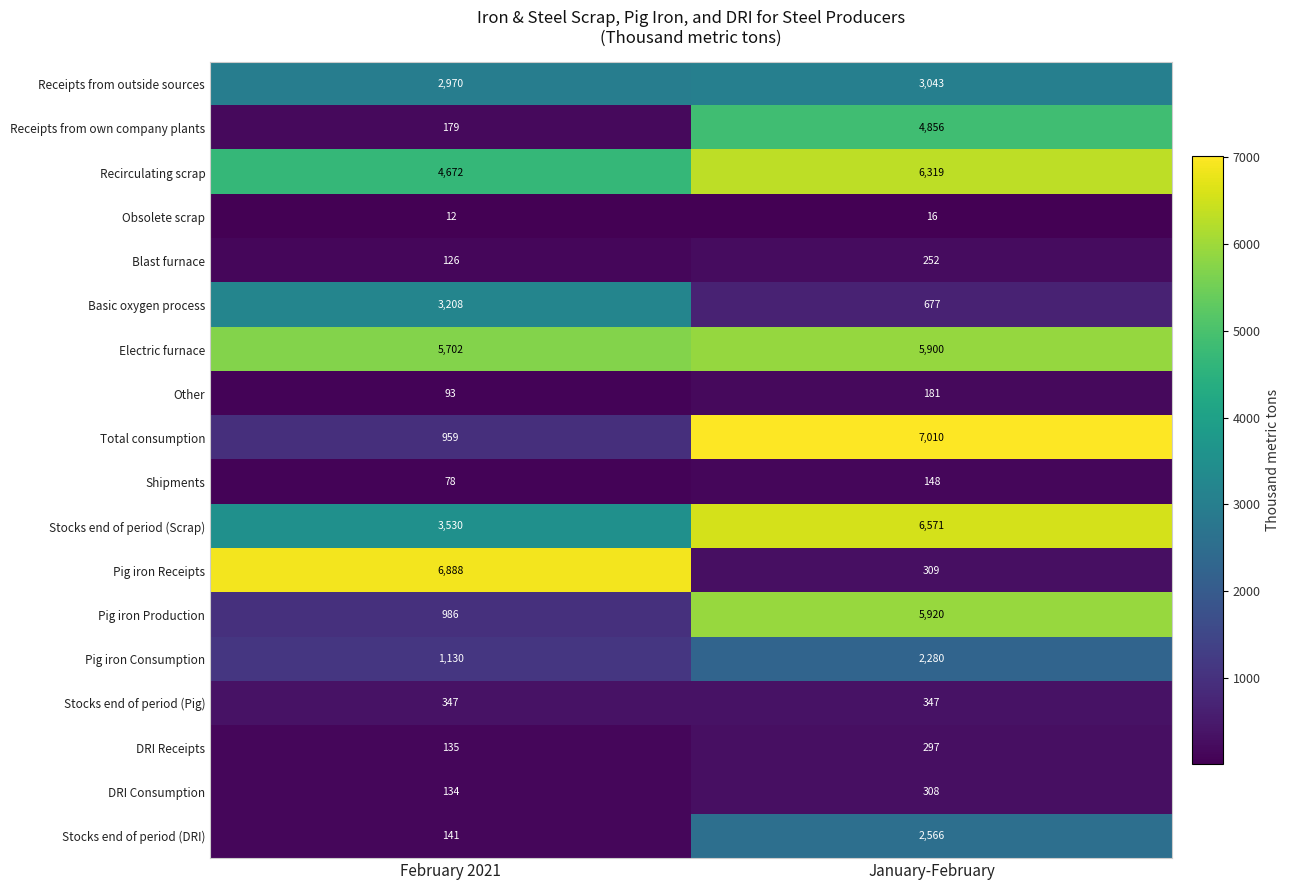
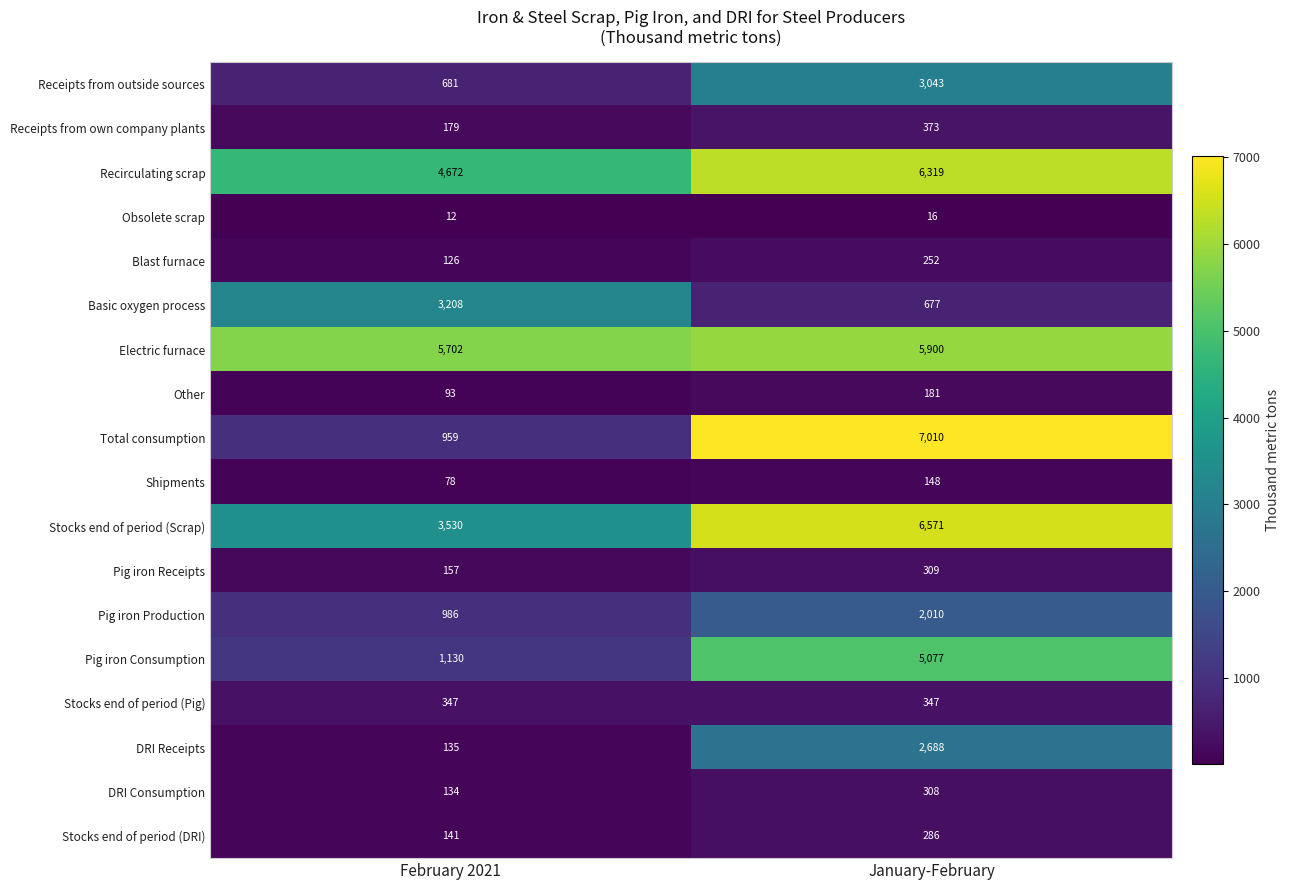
Receipts from outside sources, February 2021: 2,970 -> 681
Receipts from own company plants, January-February: 4,856 -> 373
Pig iron Receipts, February 2021: 6,888 -> 157
Pig iron Production, January-February: 5,920 -> 2,010
Pig iron Consumption, January-February: 2,280 -> 5,077
DRI Receipts, January-February: 297 -> 2,688
Stocks end of period (DRI), January-February: 2,566 -> 286
